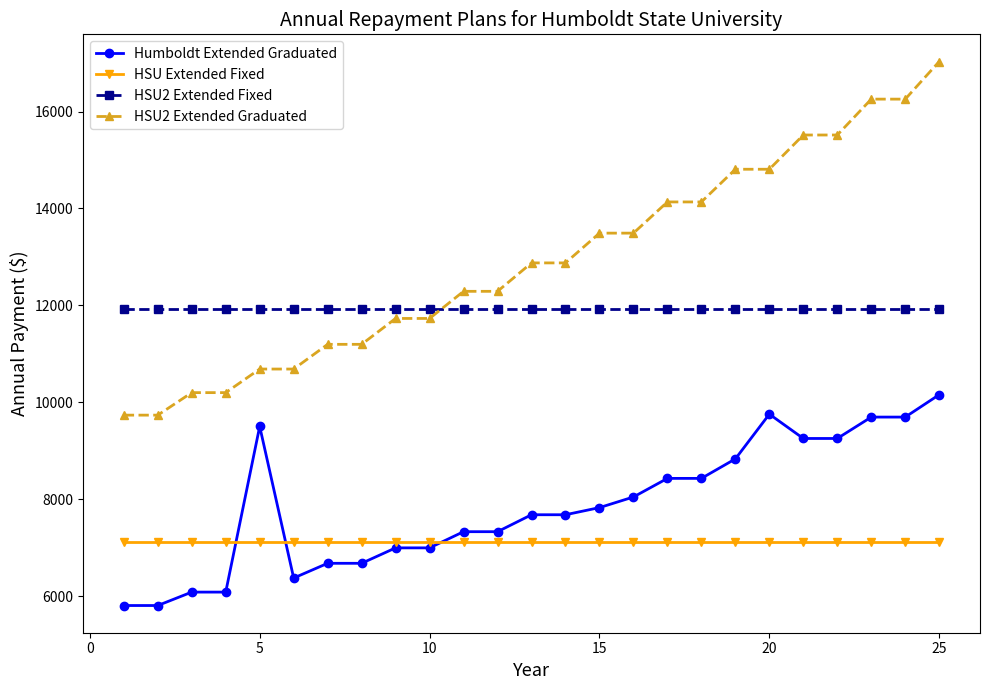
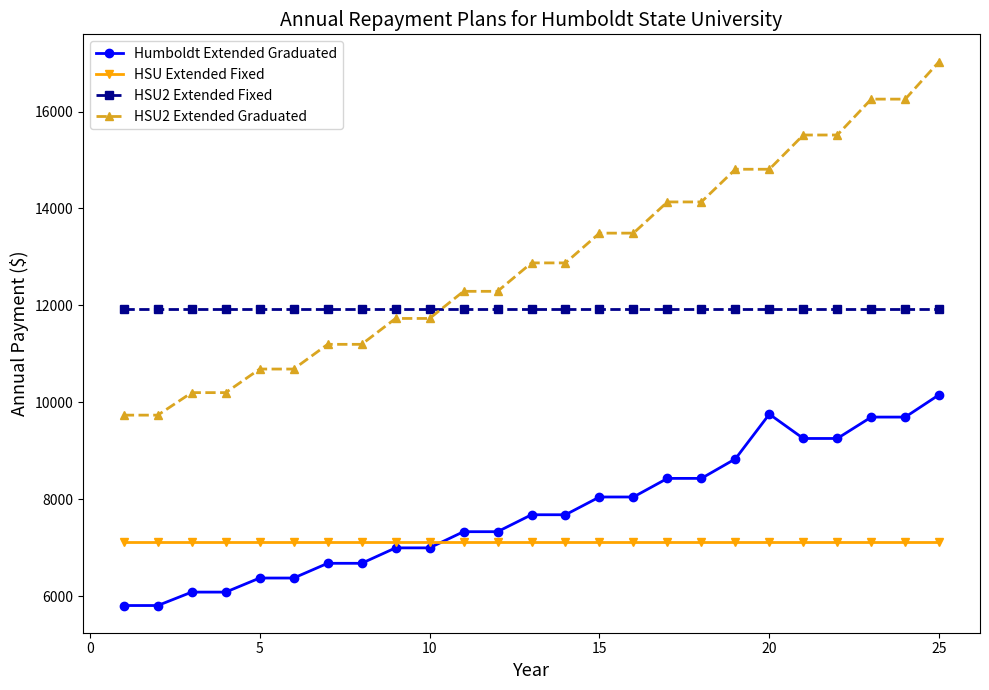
Humboldt Extended Graduated, 5: 9500 -> 6400
Humboldt Extended Graduated, 15: 7800 -> 8000
